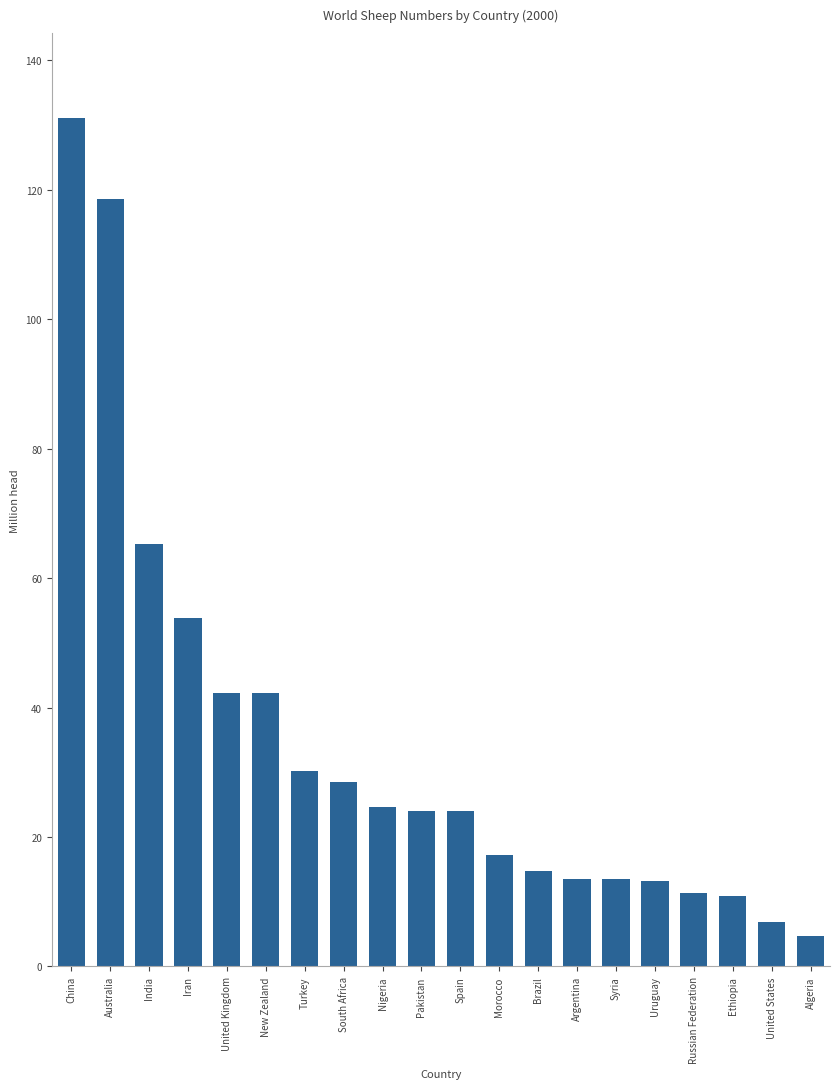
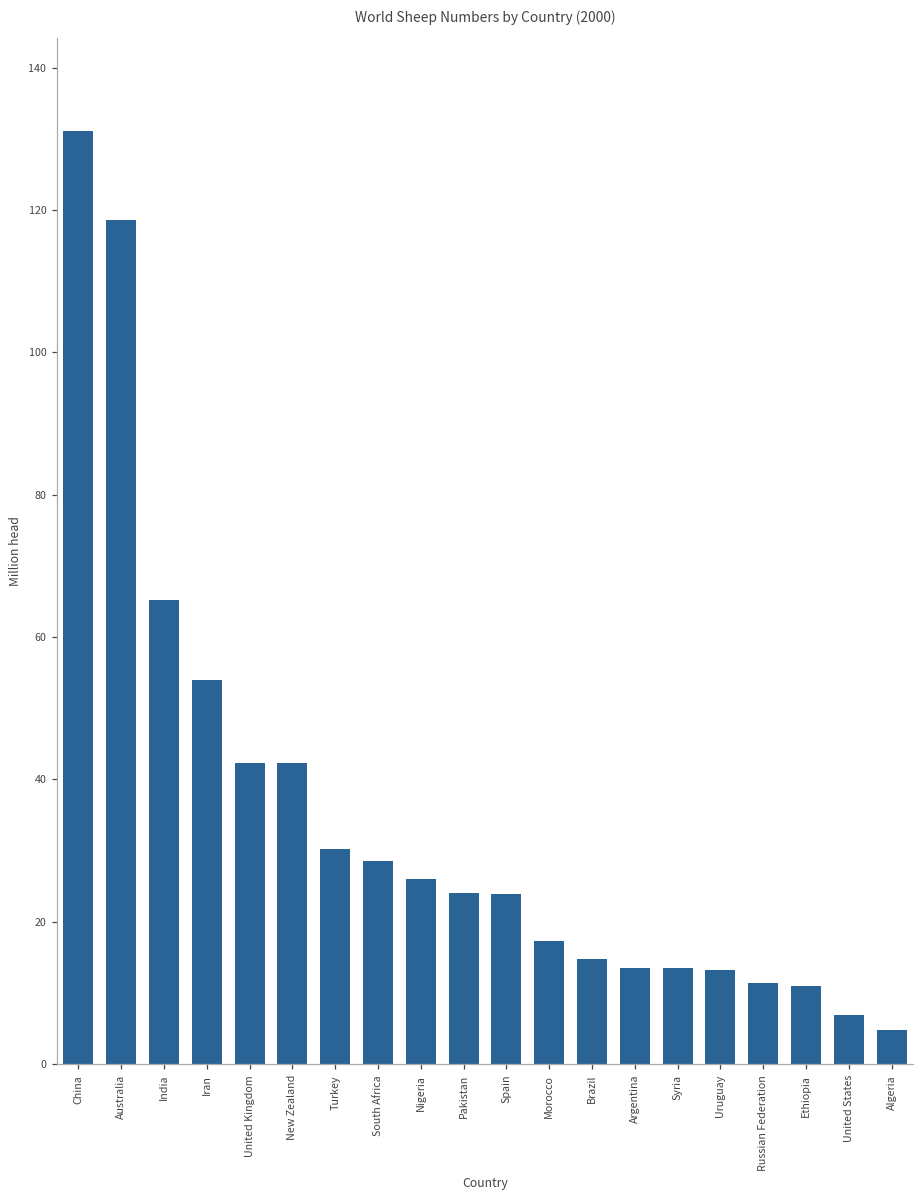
Nigeria: 25 -> 26
